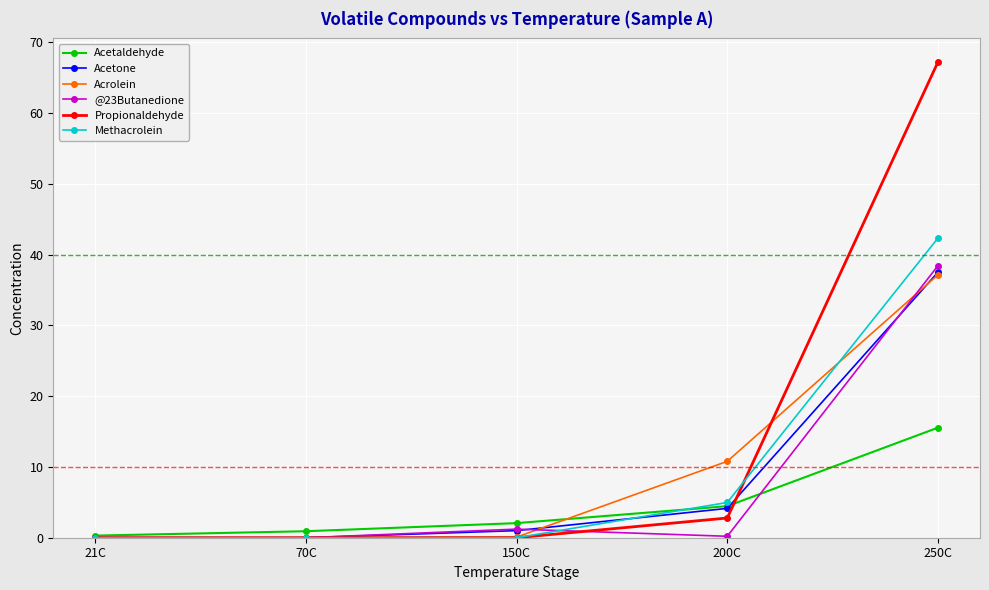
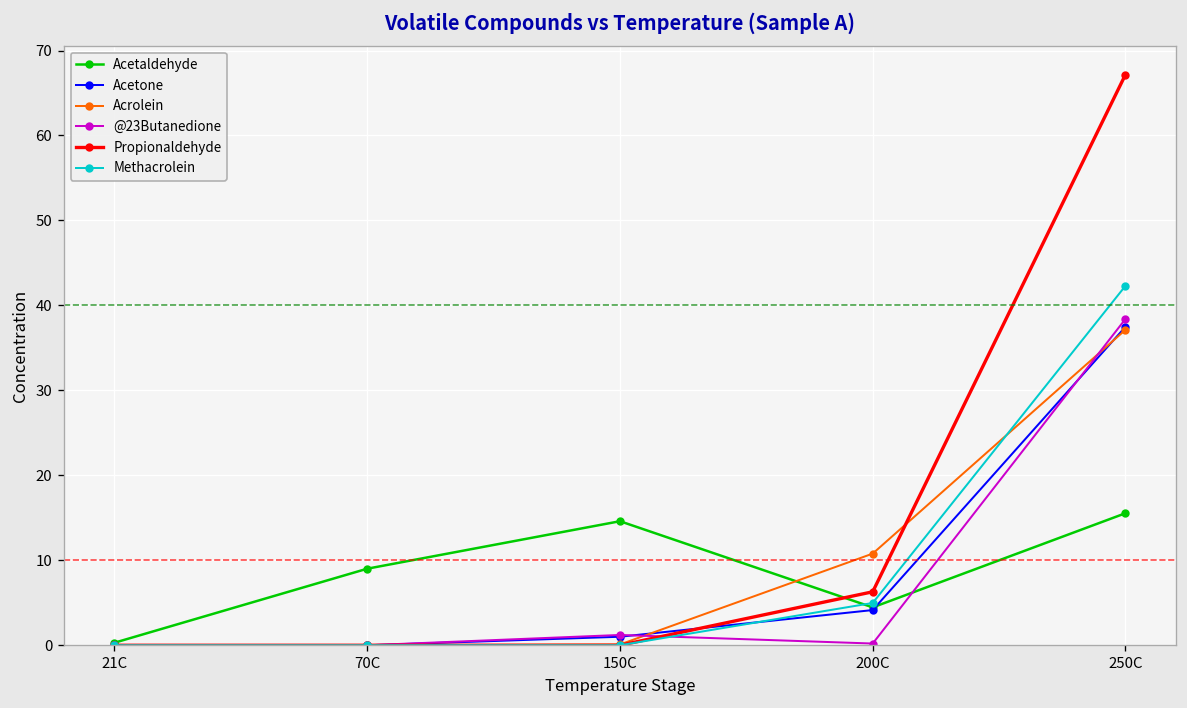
Acetaldehyde, 70C: 1 -> 9
Acetaldehyde, 150C: 2 -> 15
Propionaldehyde, 200C: 3 -> 6
